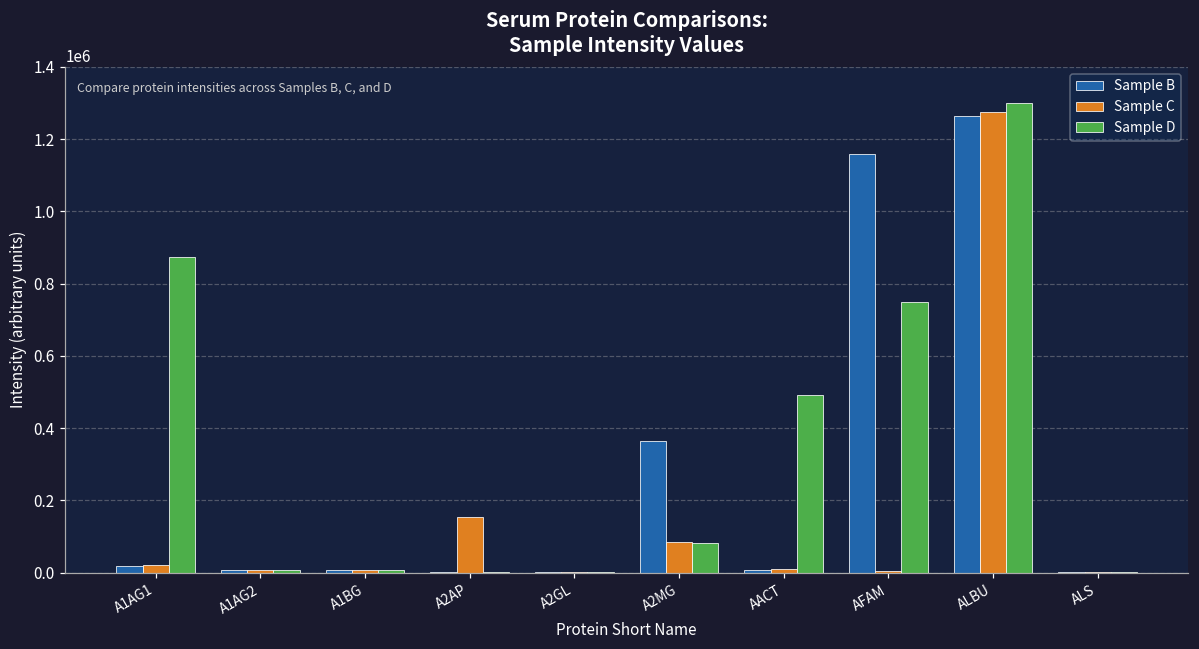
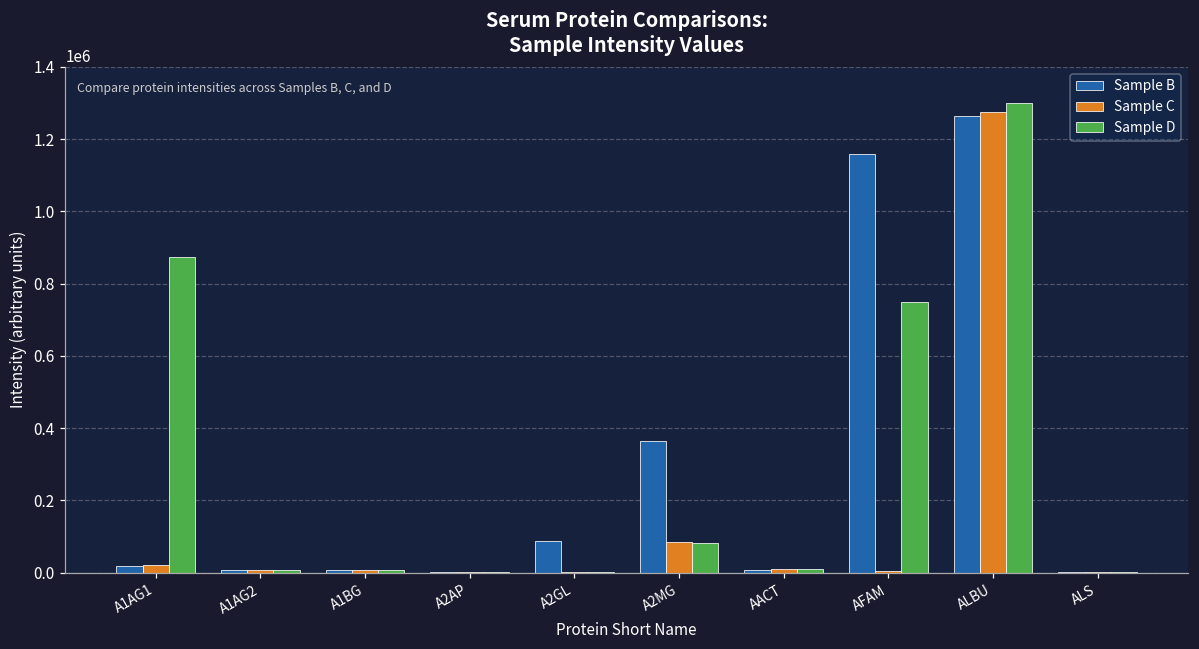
Sample C, A2AP: 150000 -> 0
Sample B, A2GL: 0 -> 90000
Sample D, AACT: 490000 -> 10000
